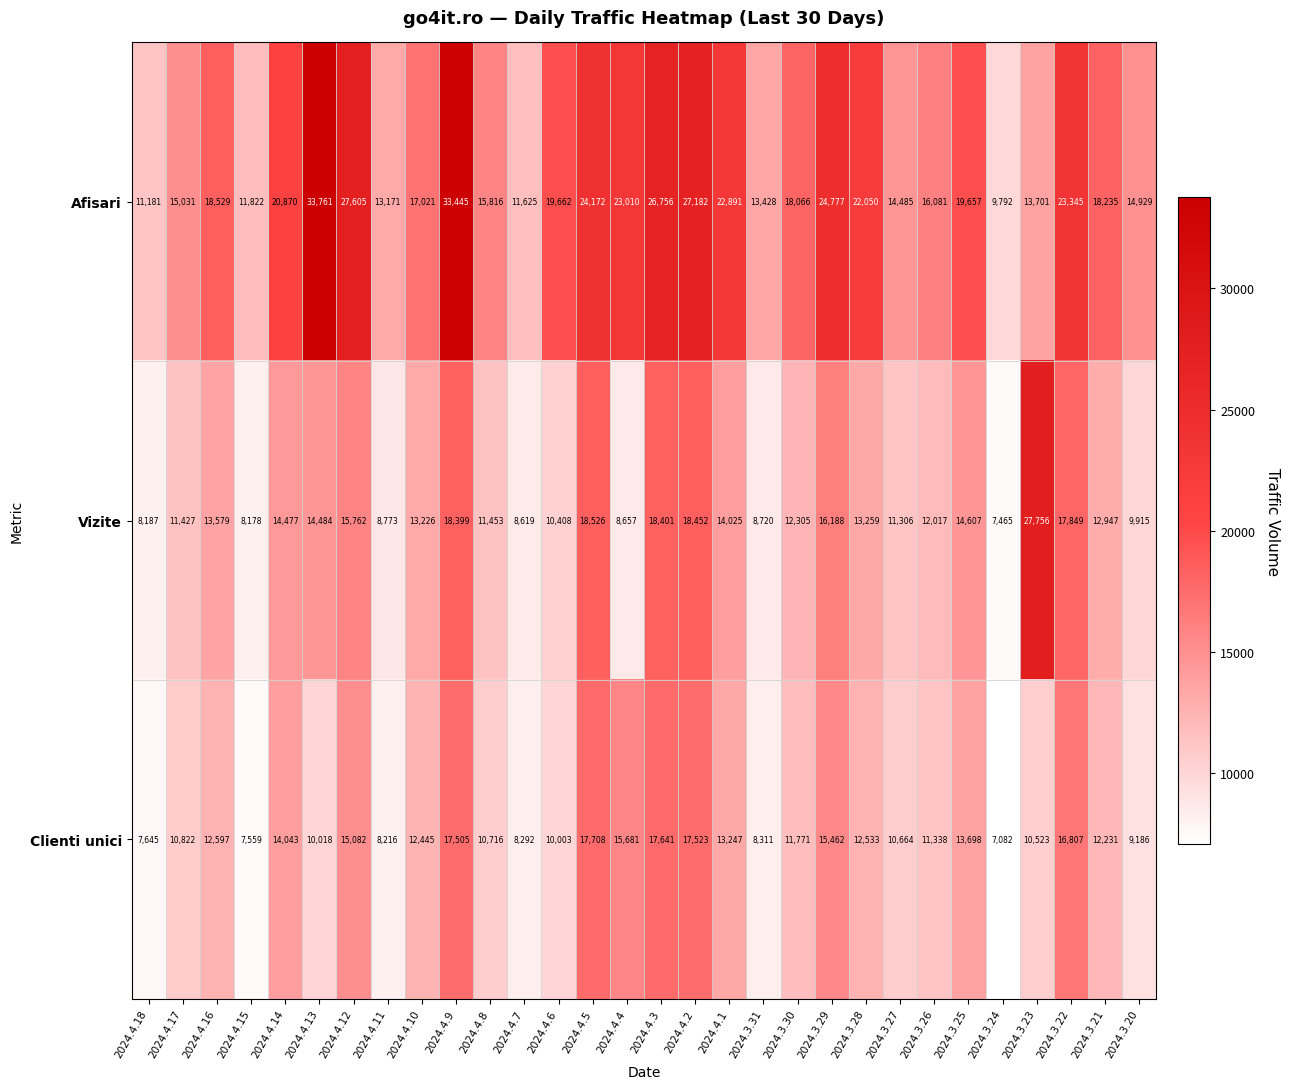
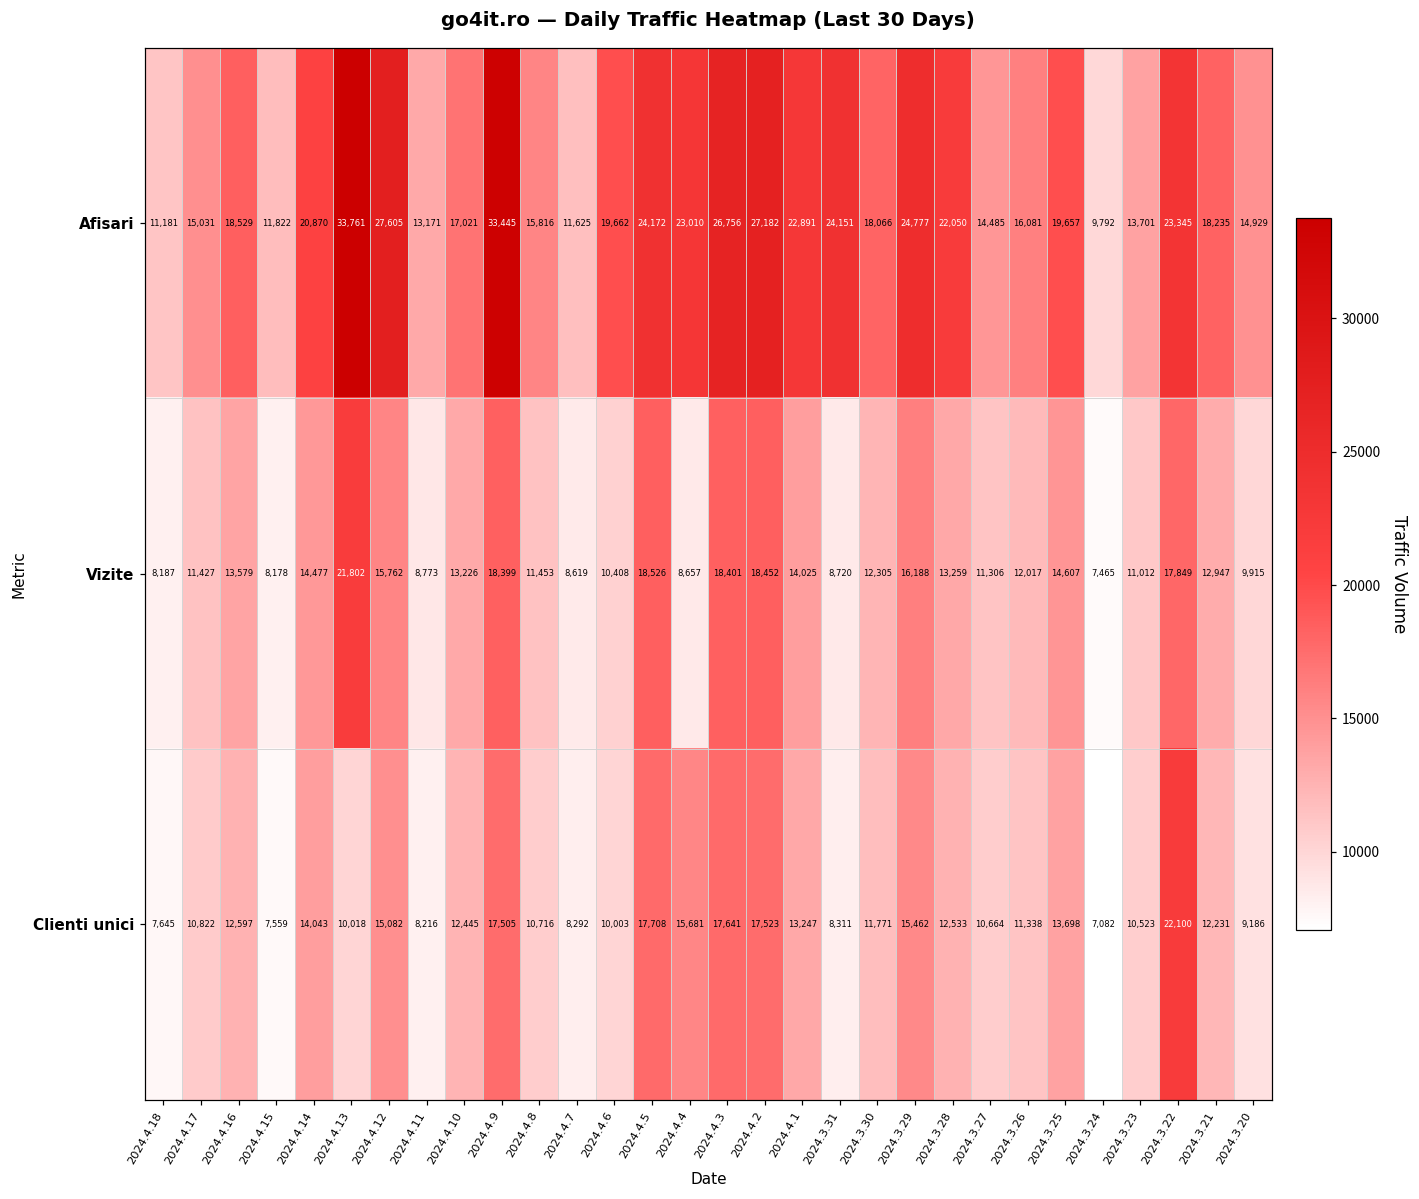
Afisari, 2024.3.31: 13,428 -> 24,151
Vizite, 2024.4.13: 14,484 -> 21,802
Vizite, 2024.3.23: 27,756 -> 11,012
Clienti unici, 2024.3.22: 16,807 -> 22,100
